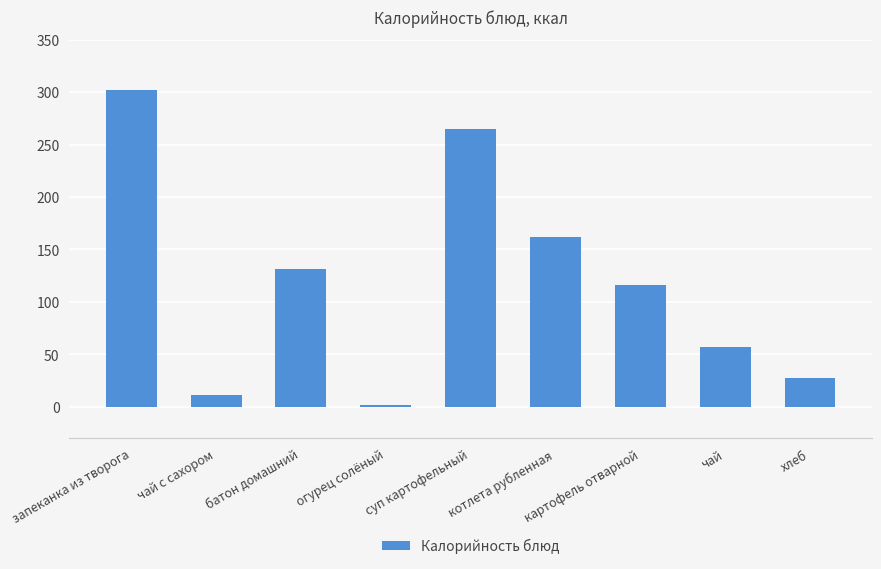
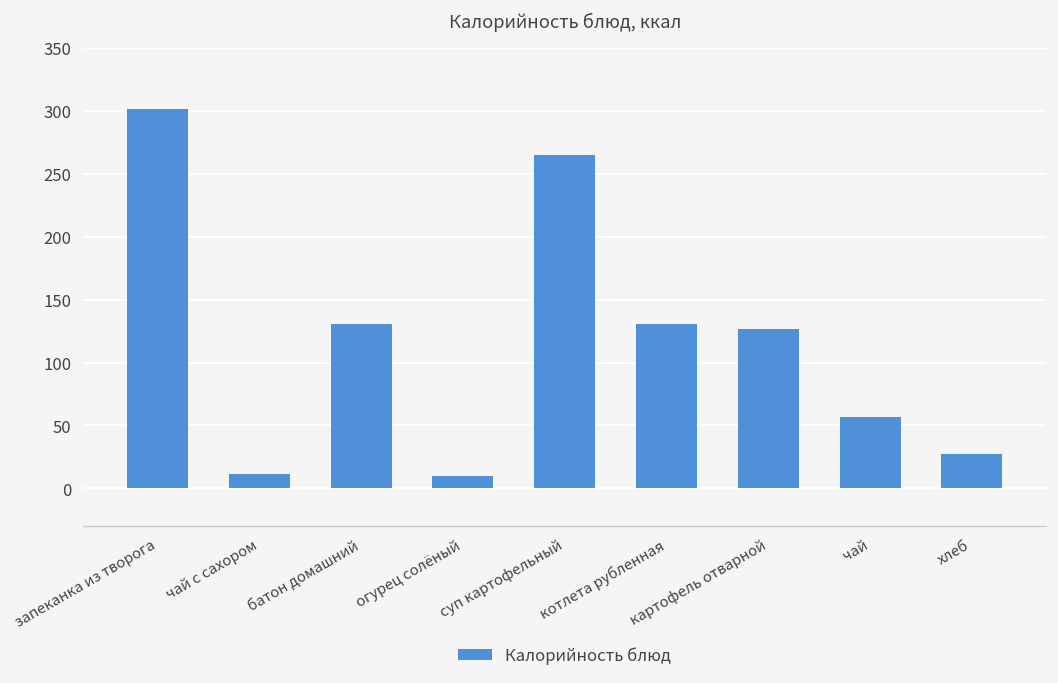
огурец солёный: 2 -> 10
котлета рубленная: 162 -> 130
картофель отварной: 116 -> 127
